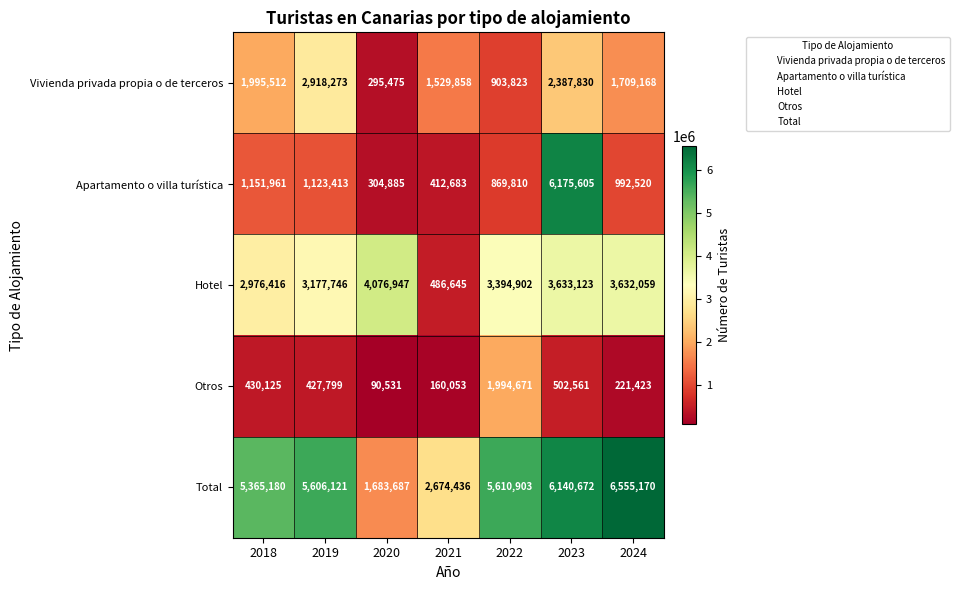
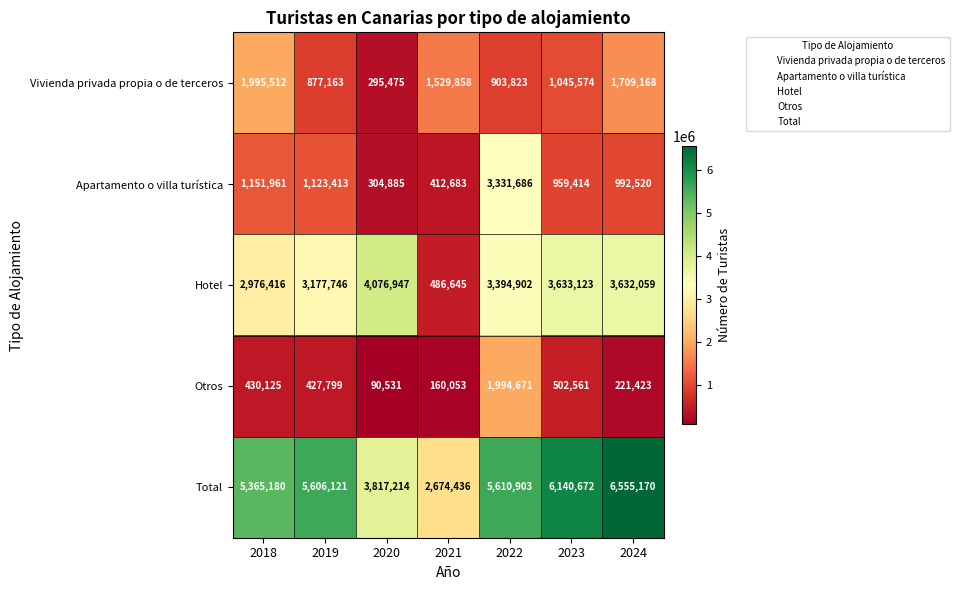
Vivienda privada propia o de terceros, 2019: 2,918,273 -> 877,163
Vivienda privada propia o de terceros, 2023: 2,387,830 -> 1,045,574
Apartamento o villa turística, 2022: 869,810 -> 3,331,686
Apartamento o villa turística, 2023: 6,175,605 -> 959,414
Total, 2020: 1,683,687 -> 3,817,214
